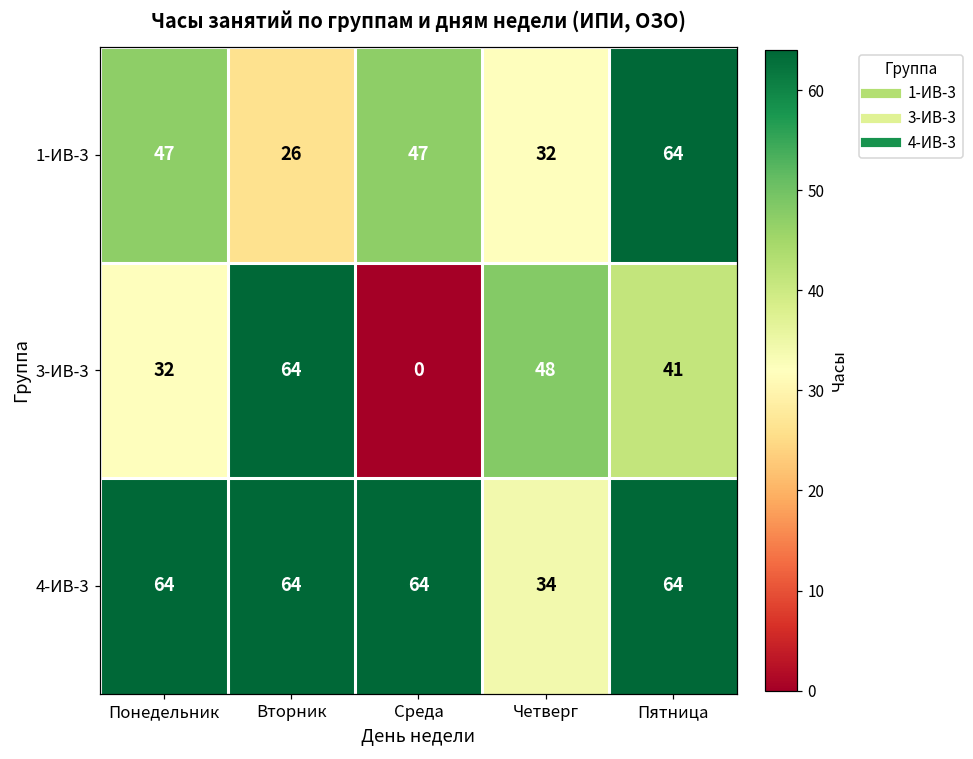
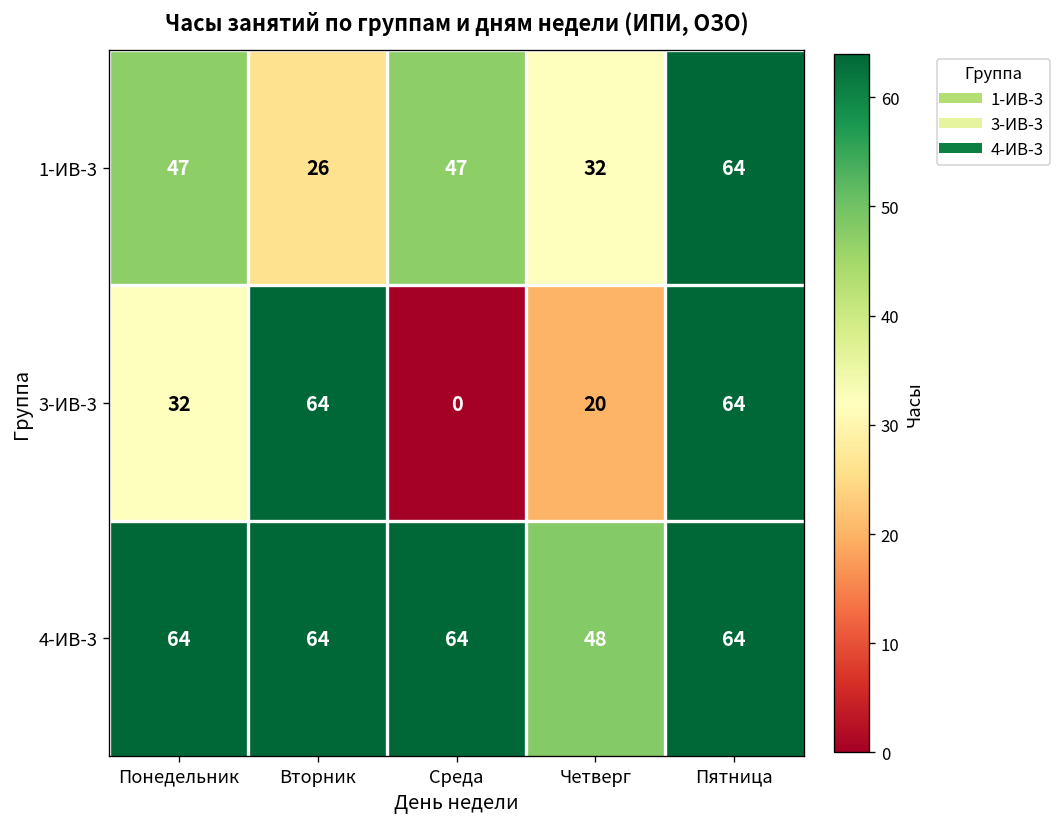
3-ИВ-3, Четверг: 48 -> 20
3-ИВ-3, Пятница: 41 -> 64
4-ИВ-3, Четверг: 34 -> 48
